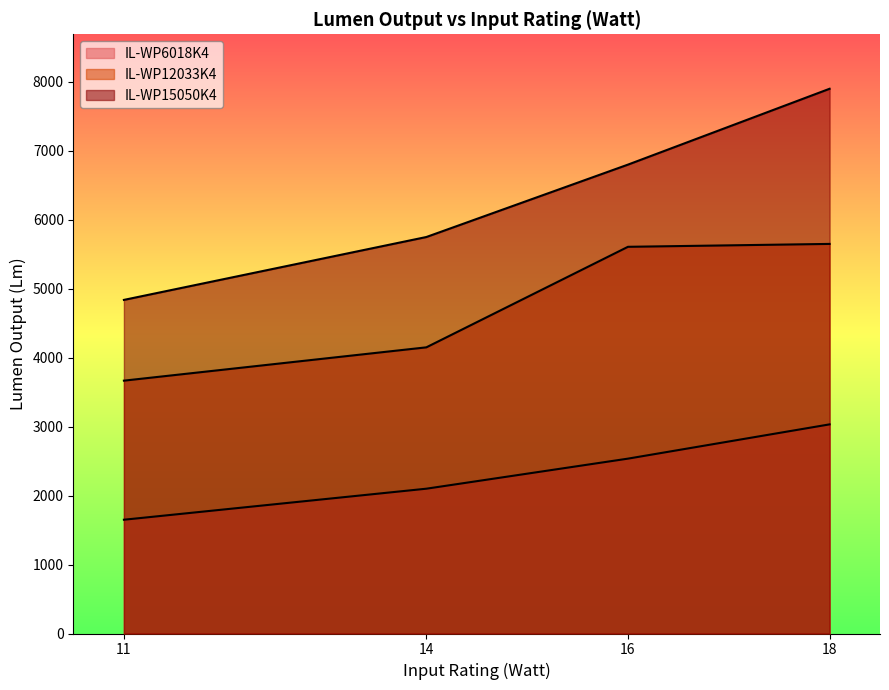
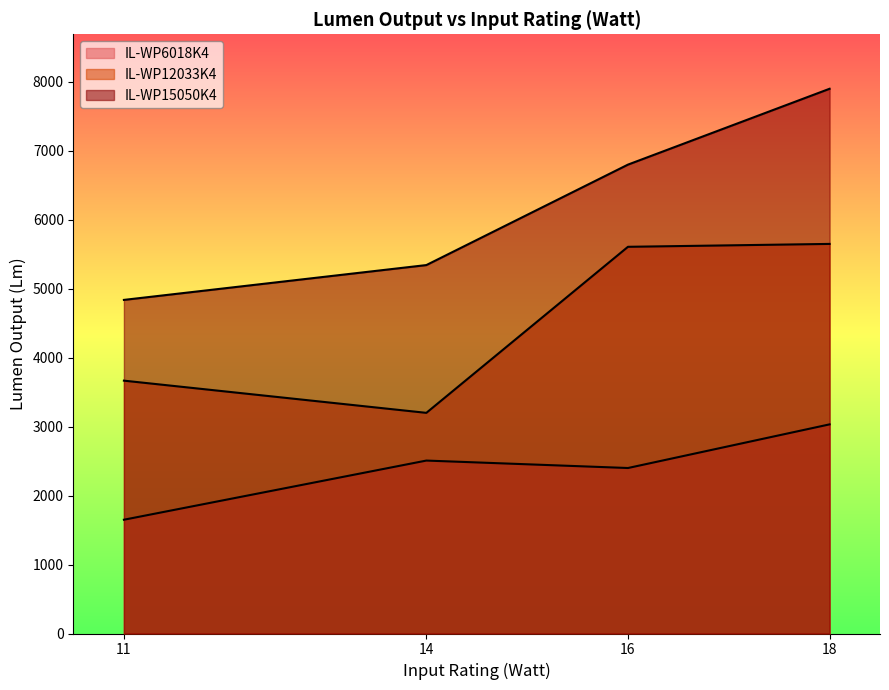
IL-WP6018K4, 14: 2100 -> 2500
IL-WP12033K4, 14: 4200 -> 3200
IL-WP15050K4, 14: 5800 -> 5300
IL-WP6018K4, 16: 2500 -> 2400
